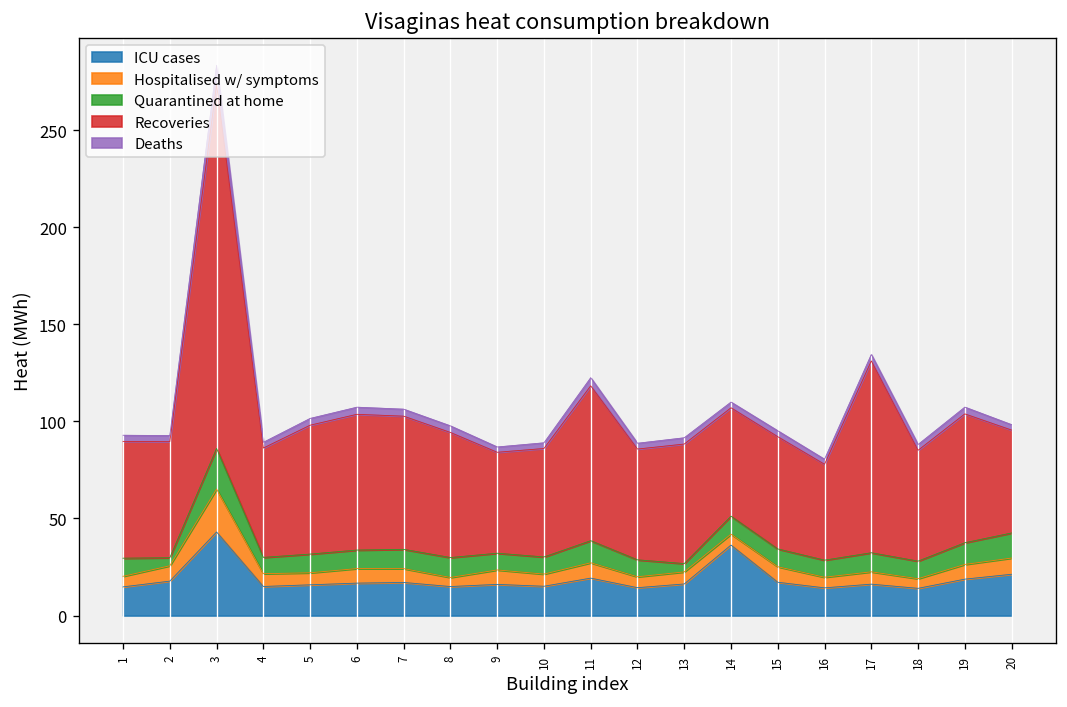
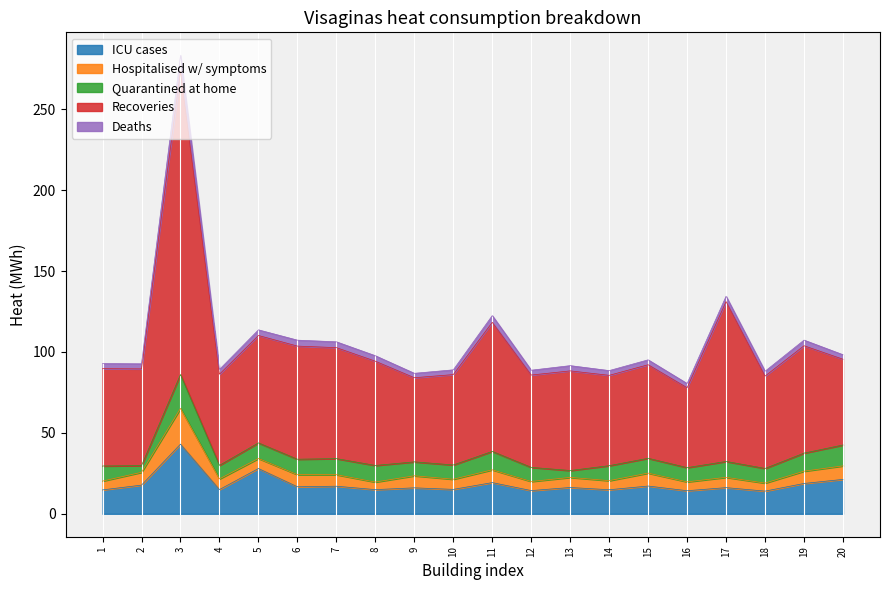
ICU cases, 5: 16 -> 28
ICU cases, 14: 36 -> 15
